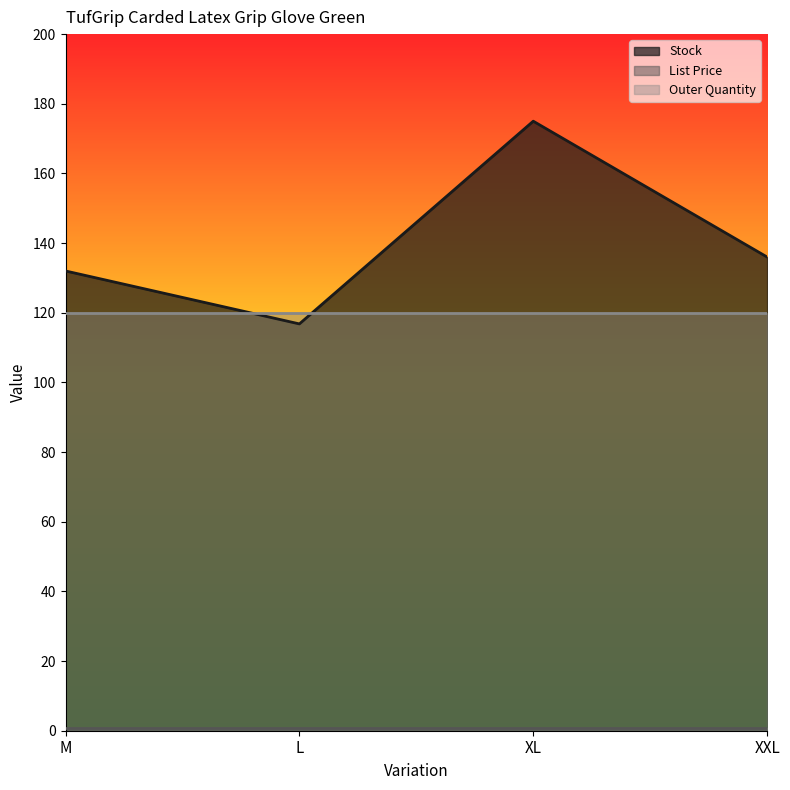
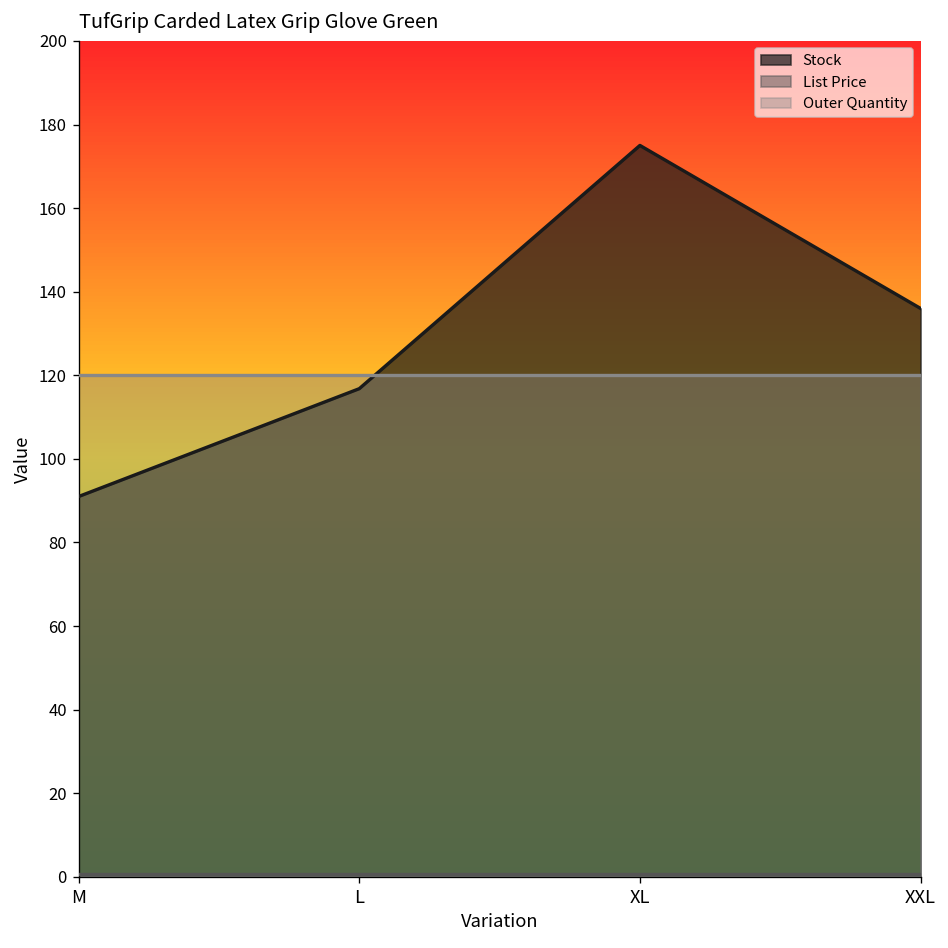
Stock, M: 132 -> 91
